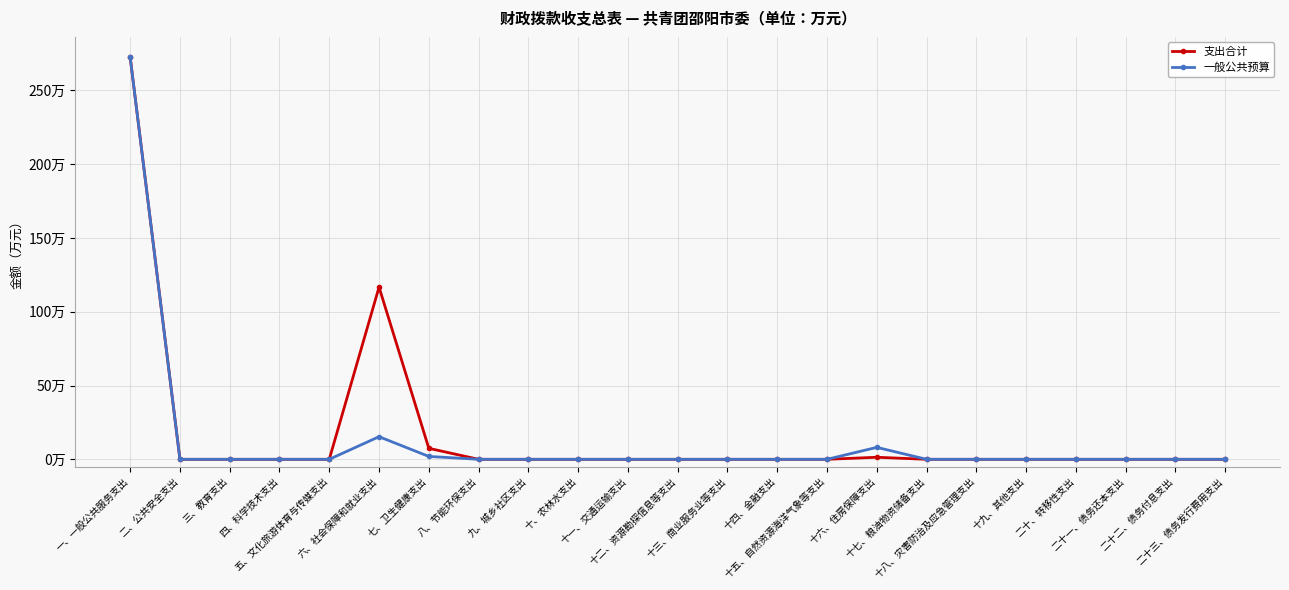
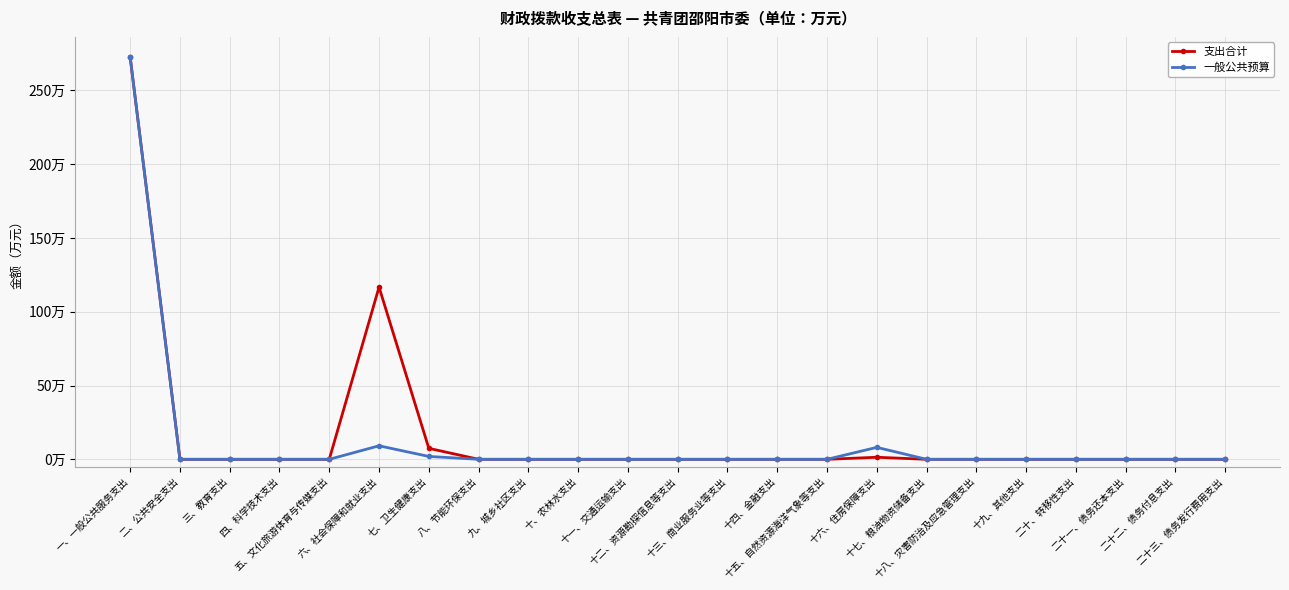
一般公共预算, 六、社会保障和就业支出: 15万 -> 9万
